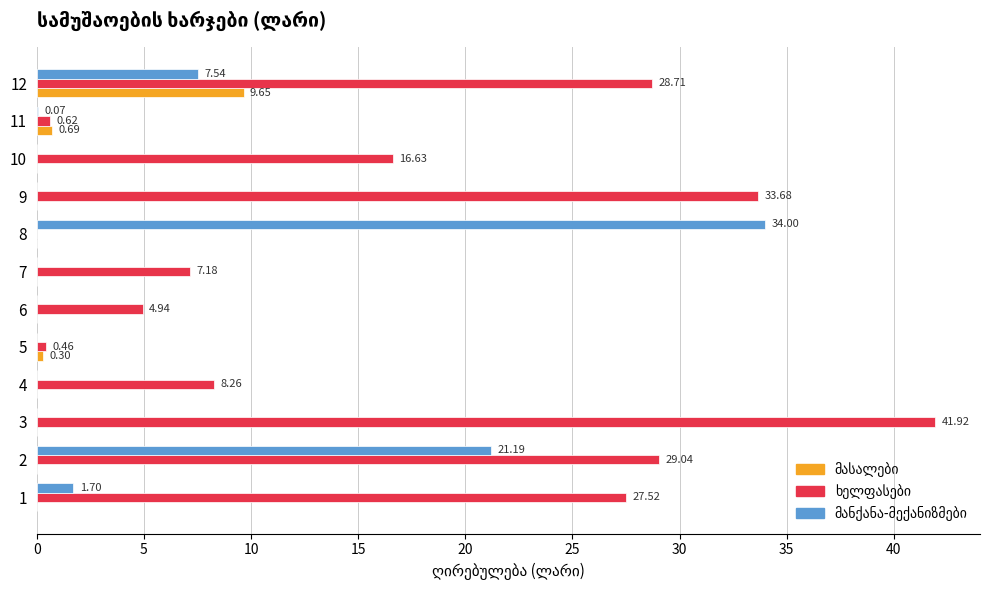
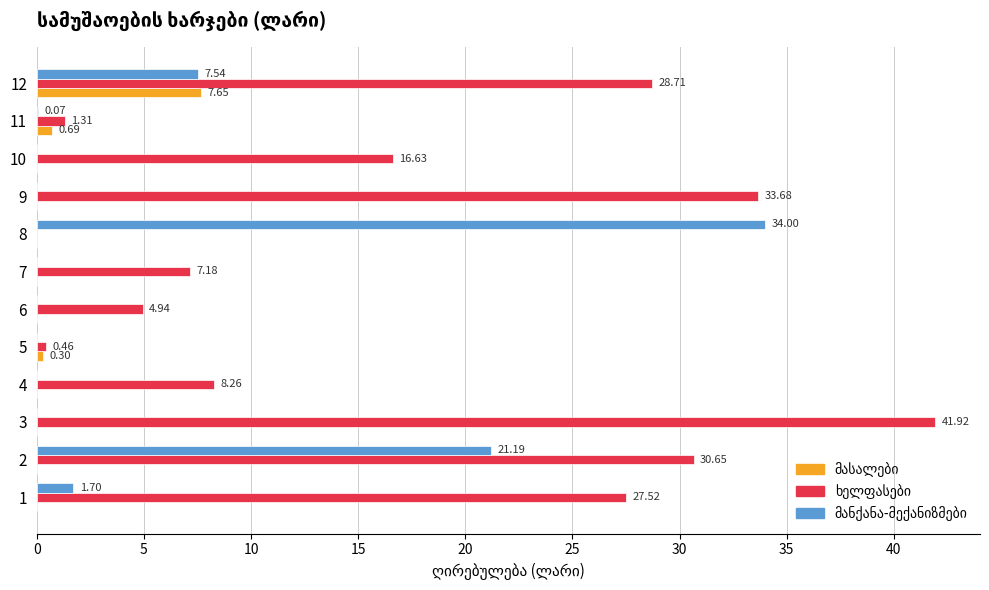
მასალები, 12: 9.65 -> 7.65
ხელფასები, 11: 0.62 -> 1.31
ხელფასები, 2: 29.04 -> 30.65
